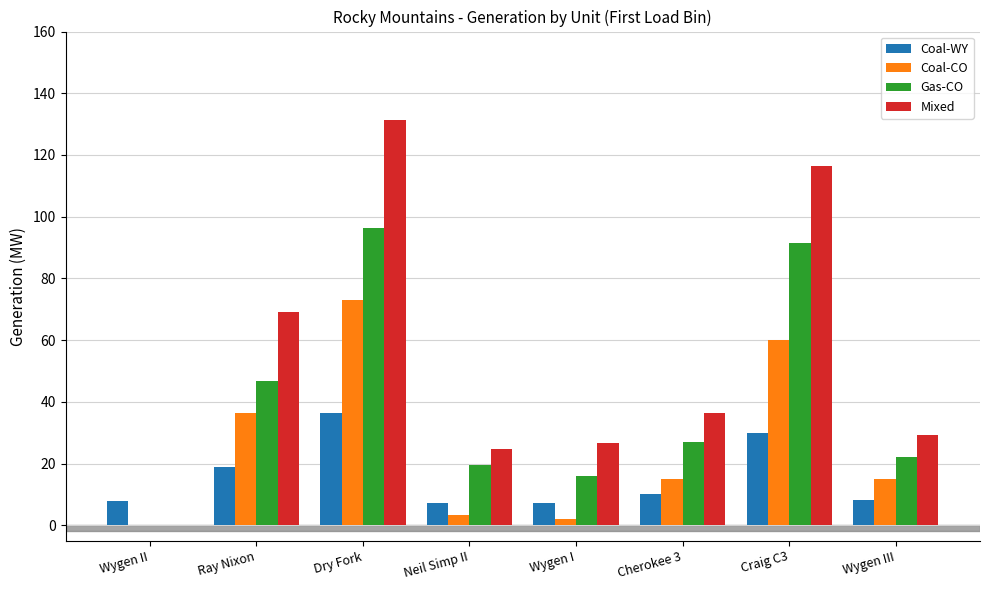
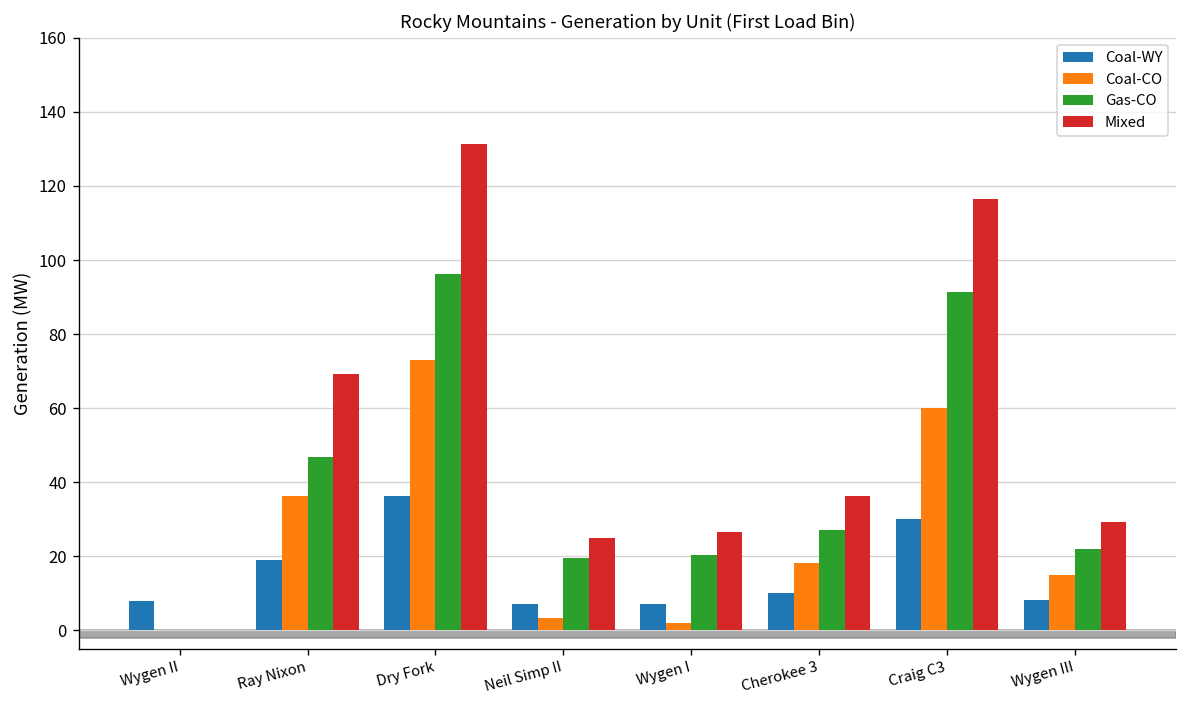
Gas-CO, Wygen I: 16 -> 20
Coal-CO, Cherokee 3: 15 -> 18
